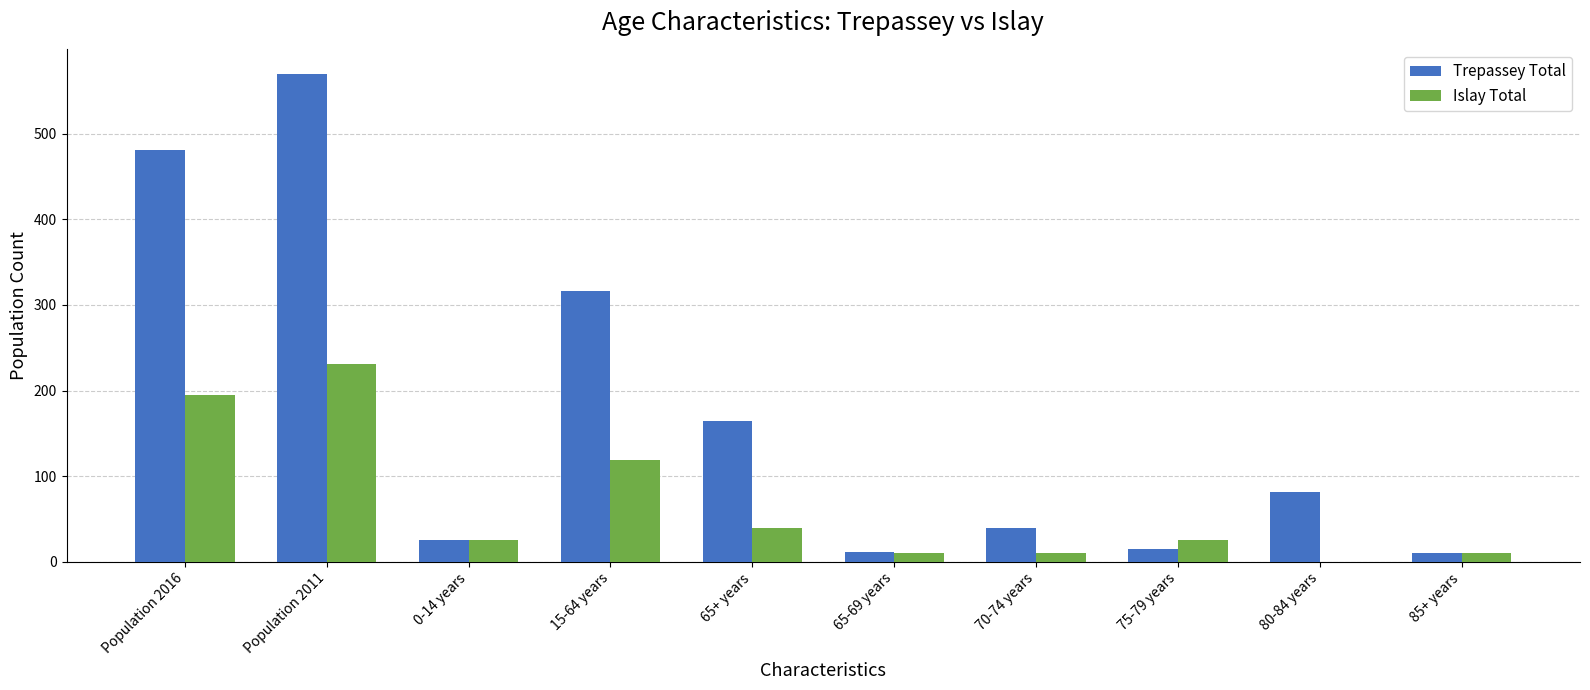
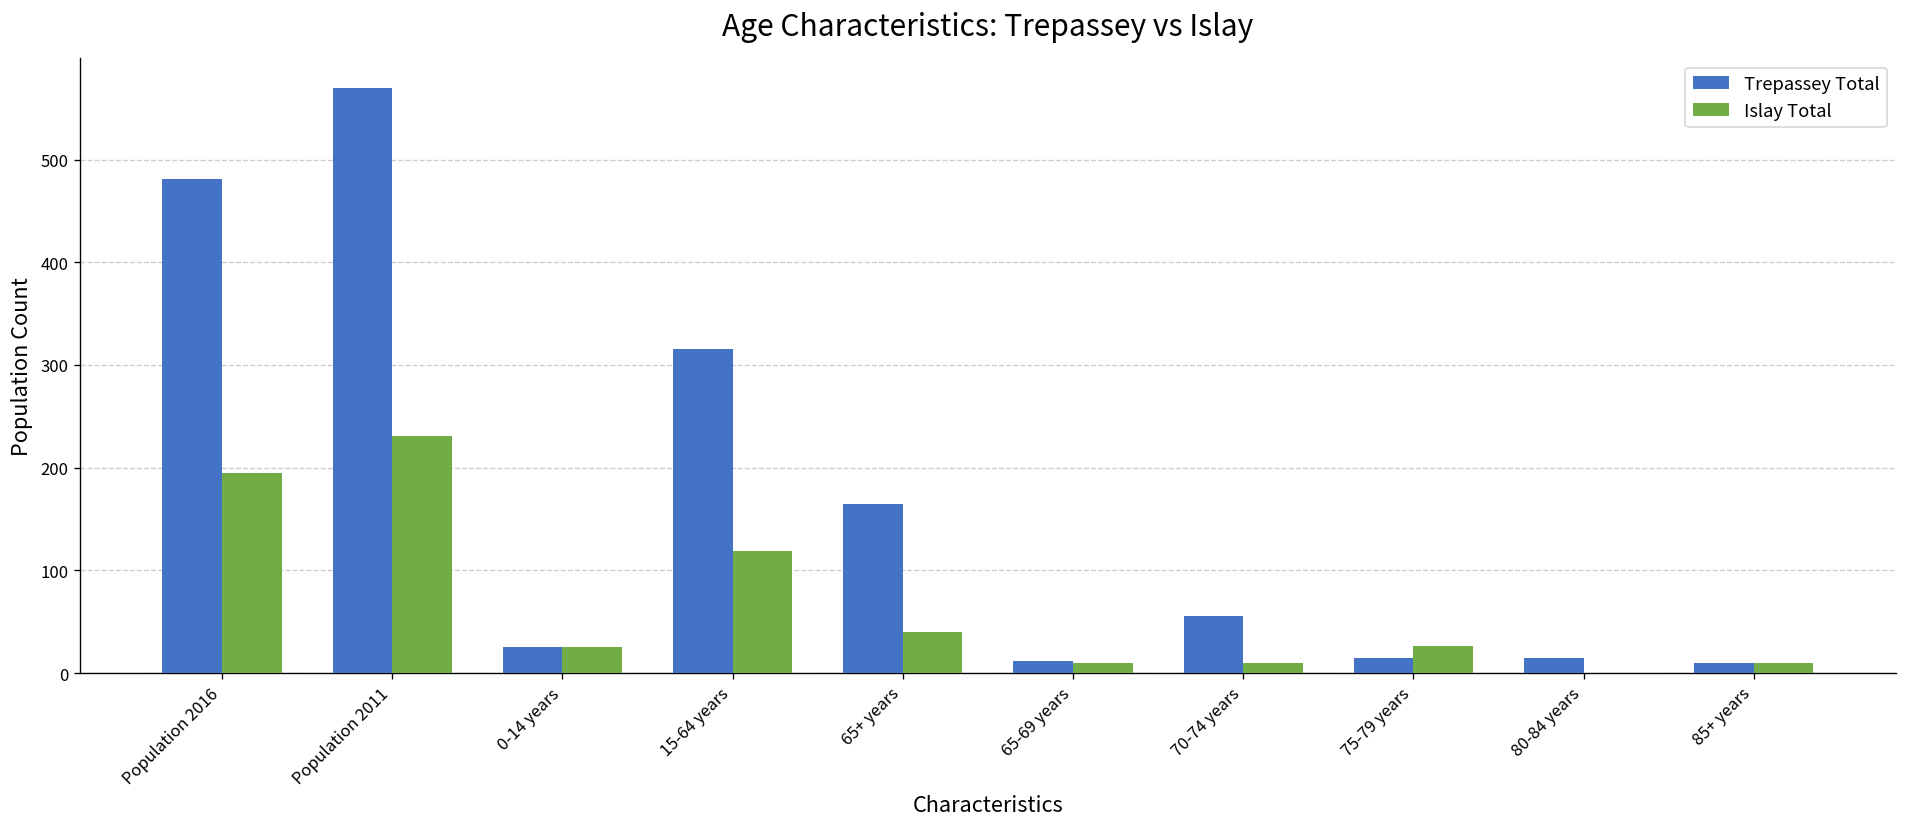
Trepassey Total, 70-74 years: 40 -> 60
Trepassey Total, 80-84 years: 80 -> 20
